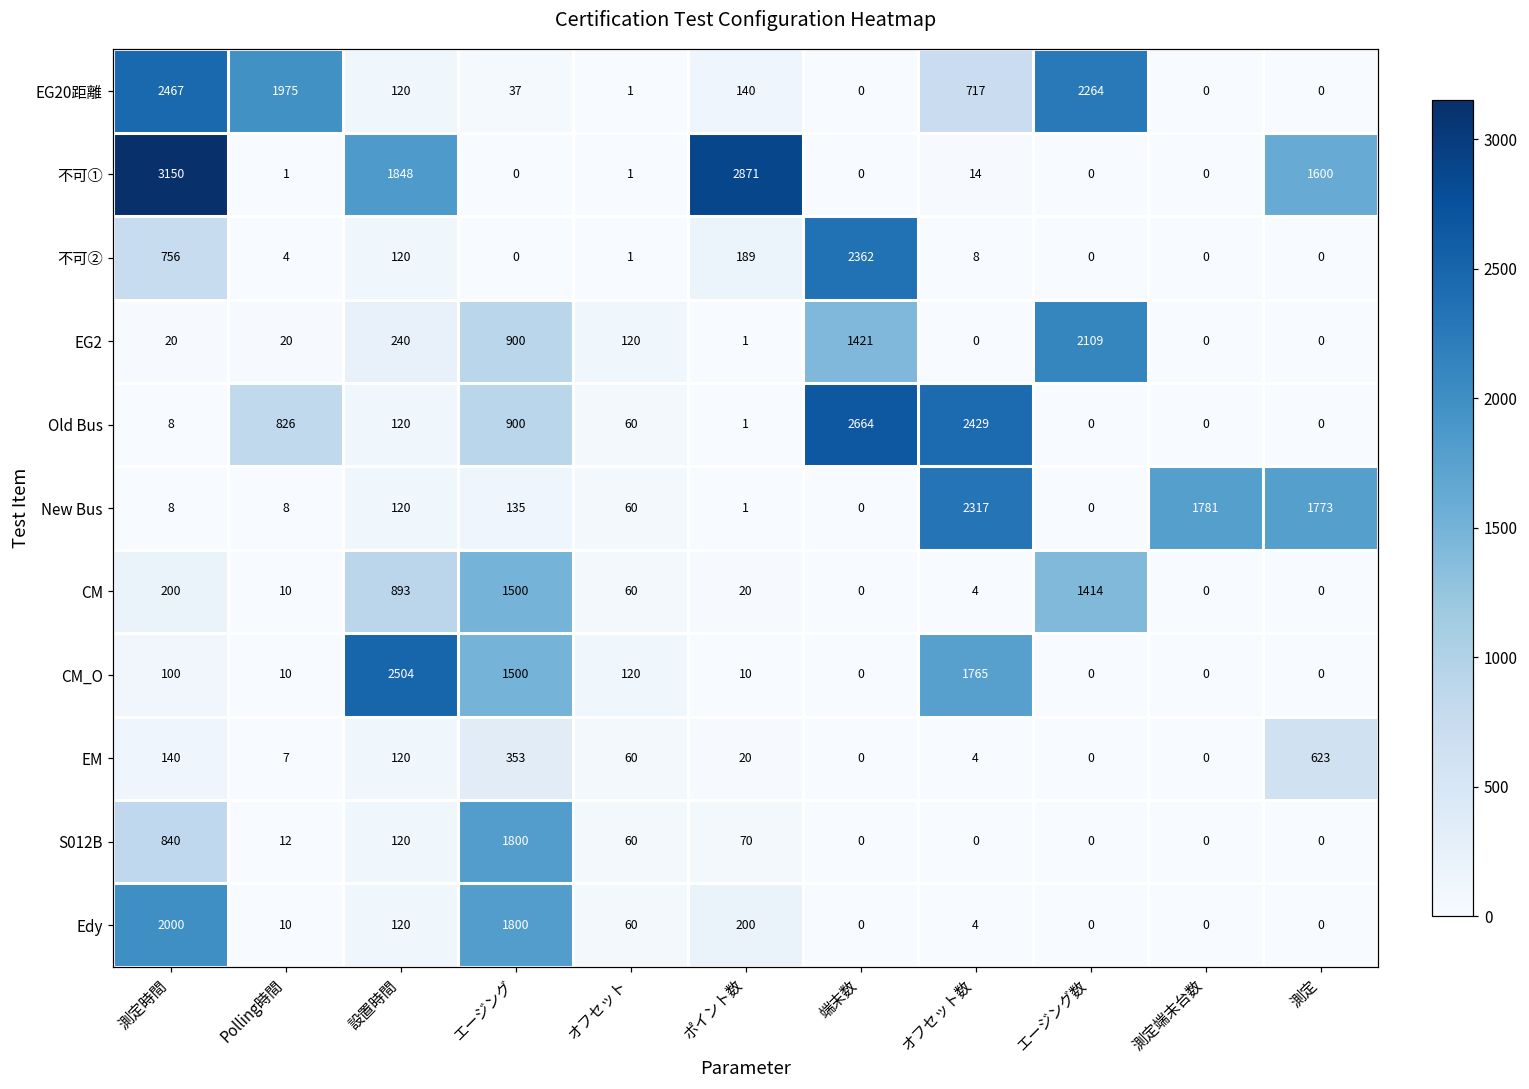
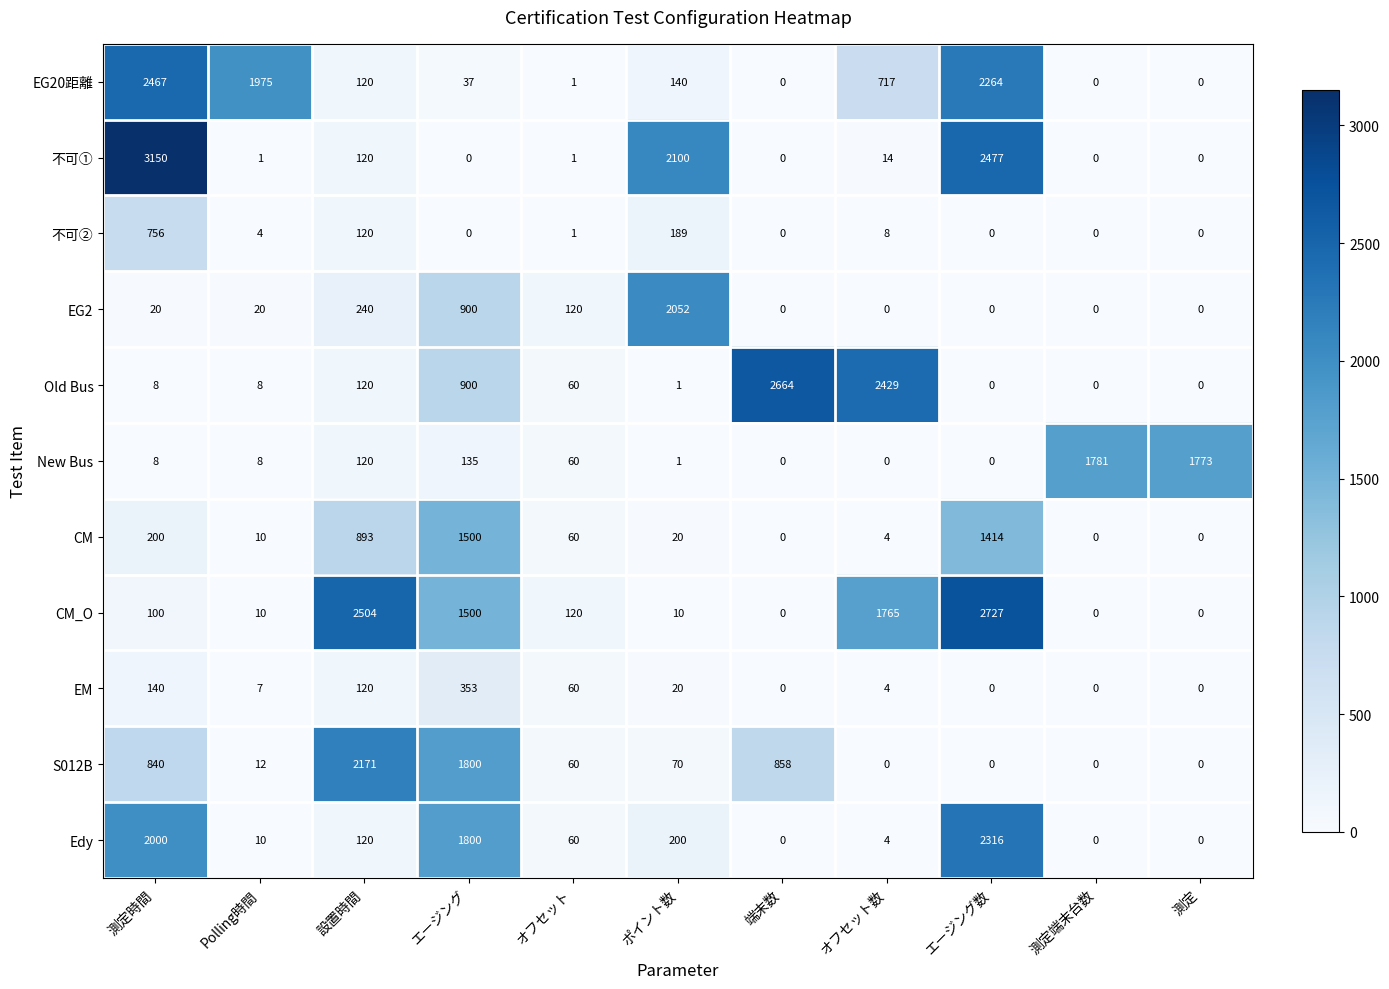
不可①, 設置時間: 1848 -> 120
不可①, ポイント数: 2871 -> 2100
不可①, エージング数: 0 -> 2477
不可①, 測定: 1600 -> 0
不可②, 端末数: 2362 -> 0
EG2, ポイント数: 1 -> 2052
EG2, 端末数: 1421 -> 0
EG2, エージング数: 2109 -> 0
Old Bus, Polling時間: 826 -> 8
New Bus, オフセット数: 2317 -> 0
CM_O, エージング数: 0 -> 2727
EM, 測定: 623 -> 0
S012B, 設置時間: 120 -> 2171
S012B, 端末数: 0 -> 858
Edy, エージング数: 0 -> 2316
